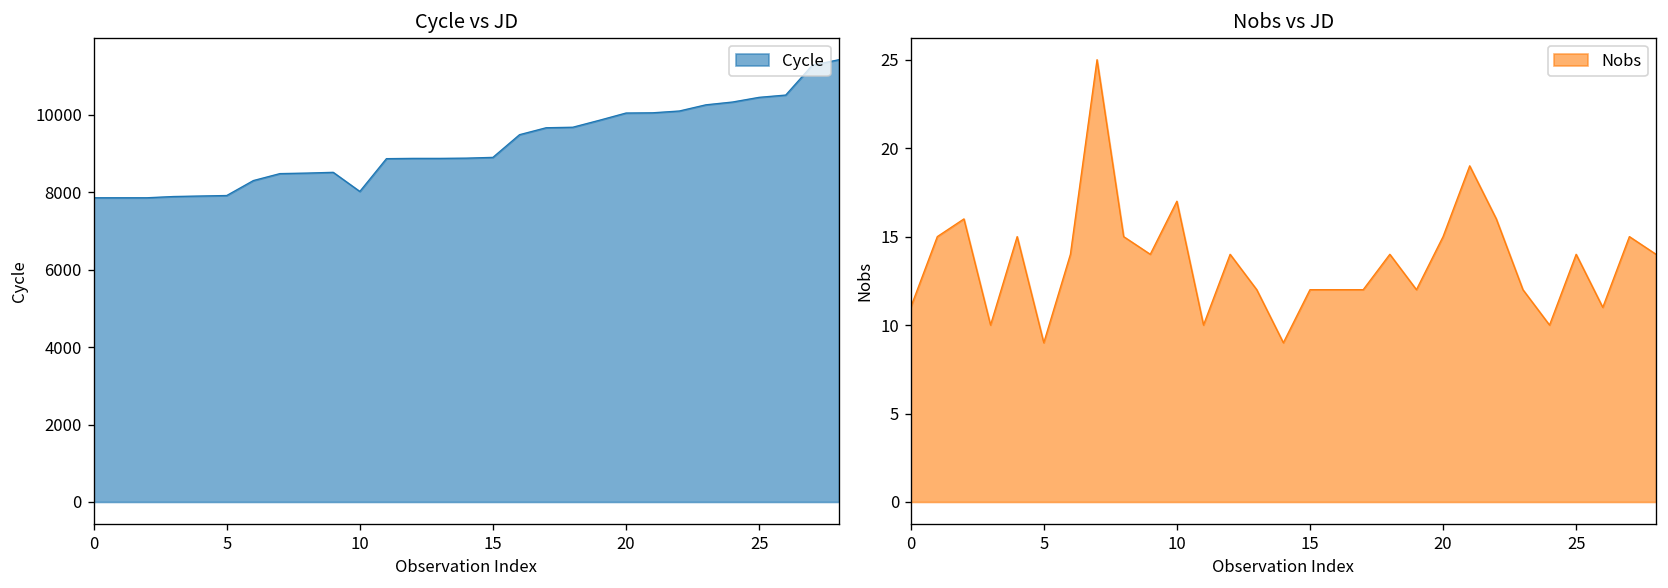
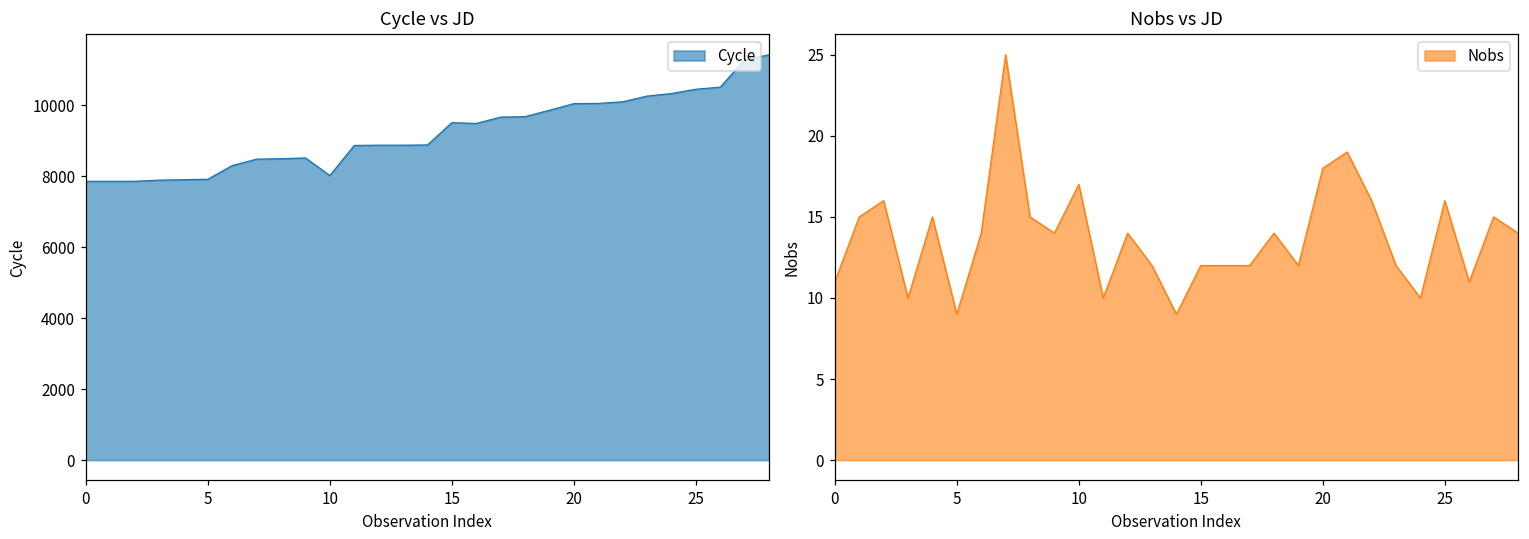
Cycle vs JD, 15: 8900 -> 9500
Nobs vs JD, 20: 15 -> 18
Nobs vs JD, 25: 14 -> 16
